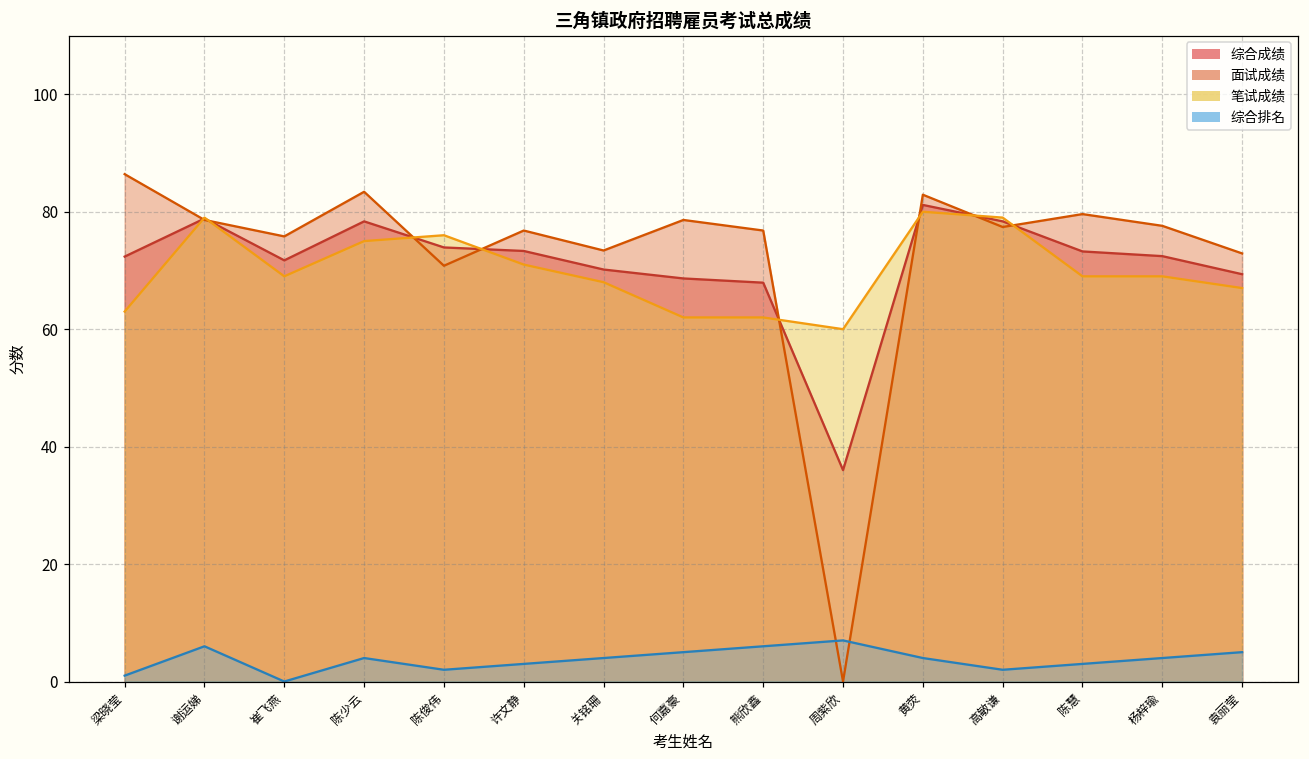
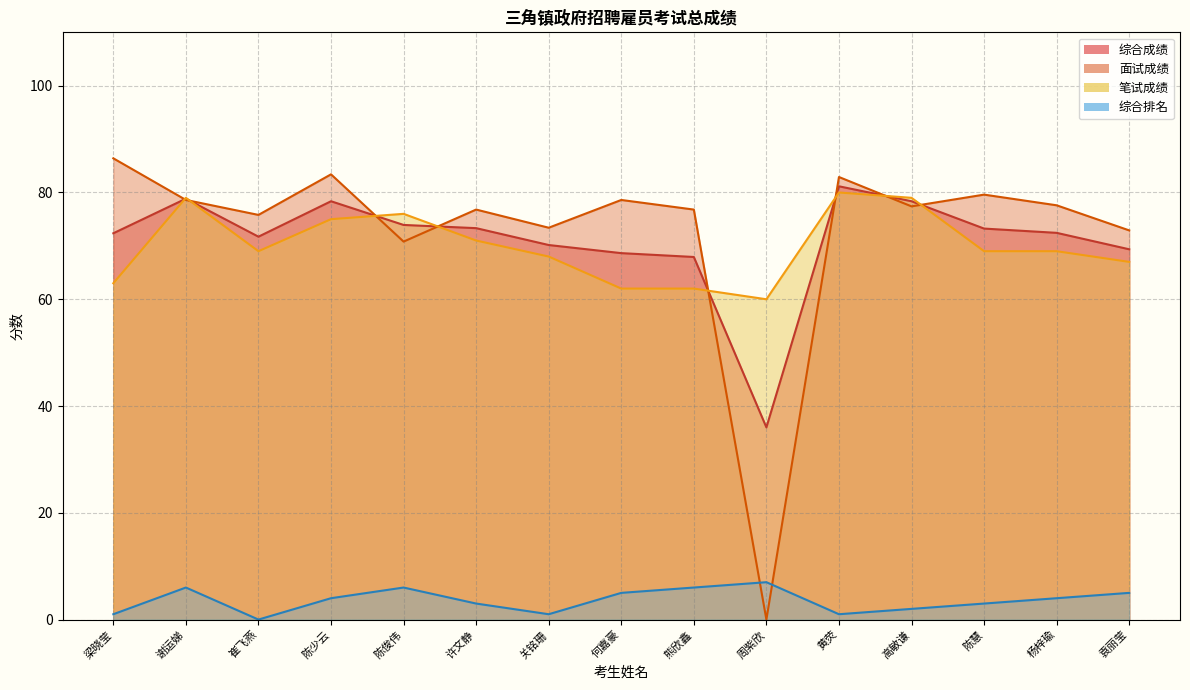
综合排名, 陈俊伟: 2 -> 6
综合排名, 关铭珊: 4 -> 1
综合排名, 黄荧: 4 -> 1
